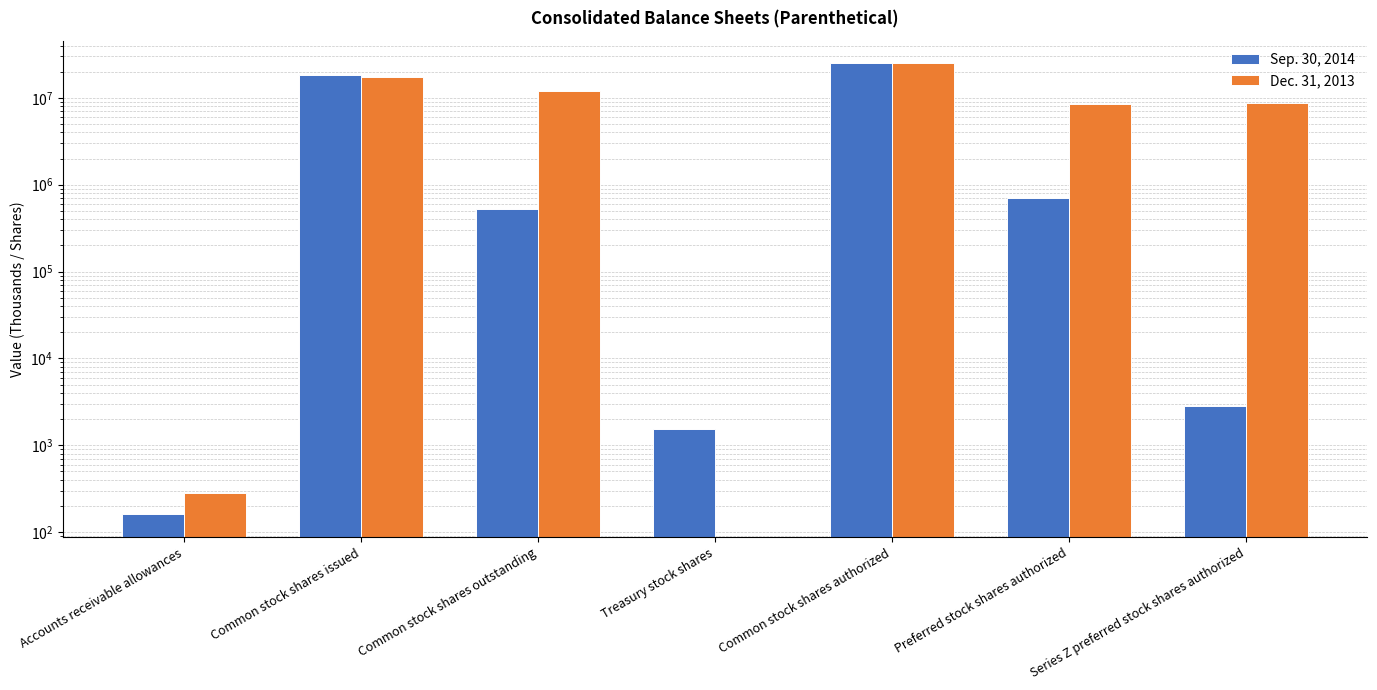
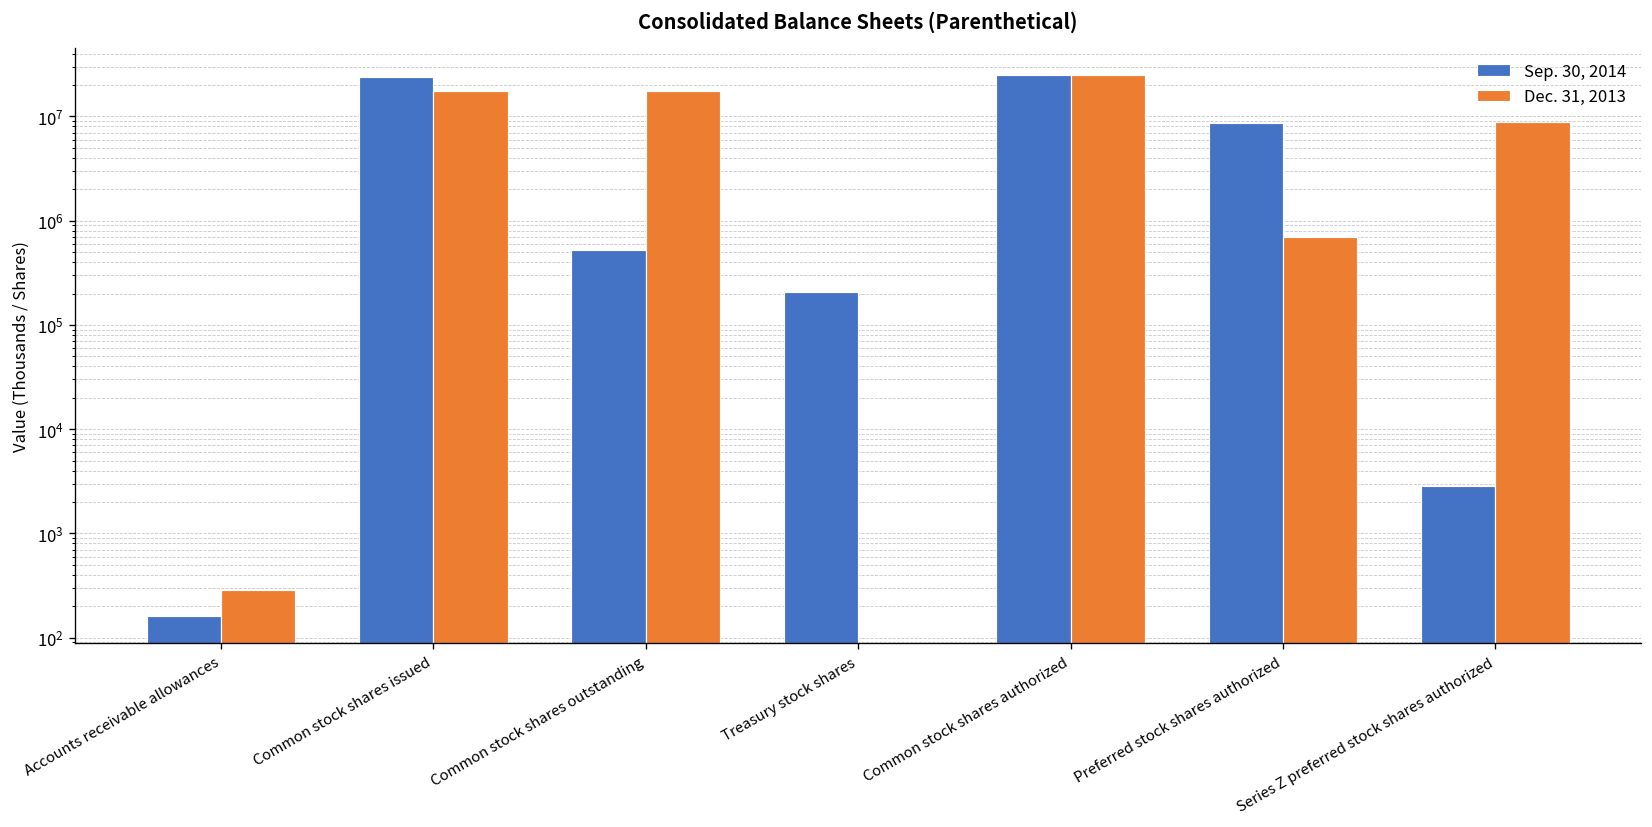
Sep. 30, 2014, Common stock shares issued: 18000000 -> 24000000
Dec. 31, 2013, Common stock shares outstanding: 12000000 -> 18000000
Sep. 30, 2014, Treasury stock shares: 1500 -> 210000
Sep. 30, 2014, Preferred stock shares authorized: 700000 -> 9000000
Dec. 31, 2013, Preferred stock shares authorized: 9000000 -> 700000
